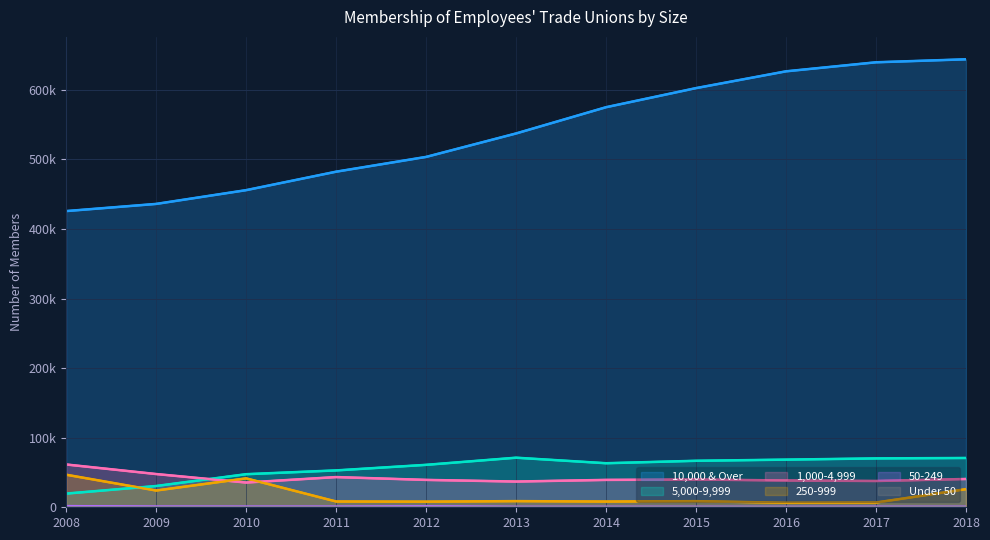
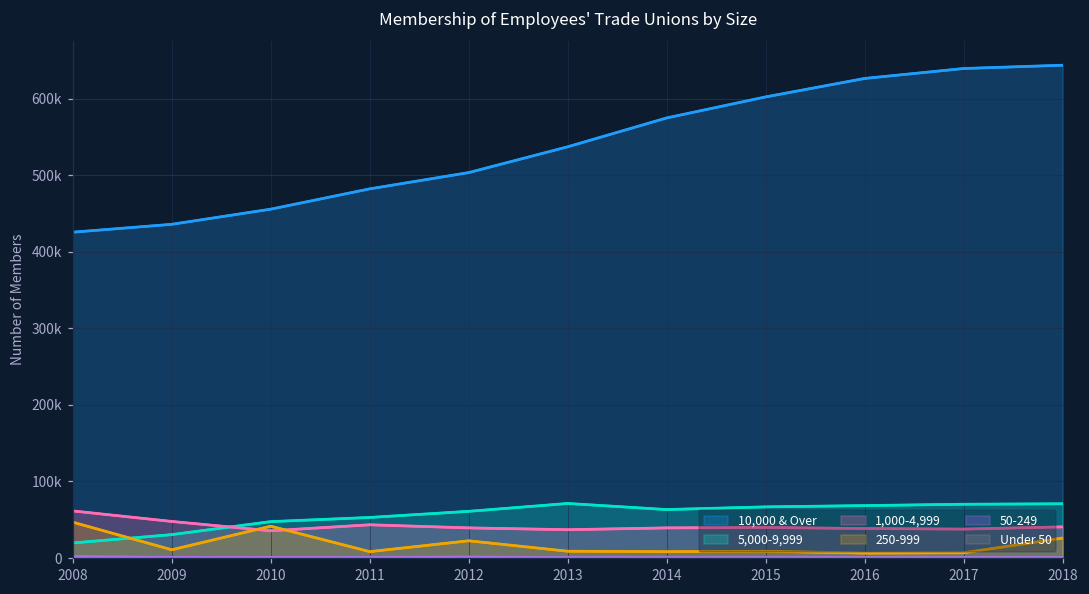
250-999, 2009: 20000 -> 10000
250-999, 2012: 10000 -> 20000
